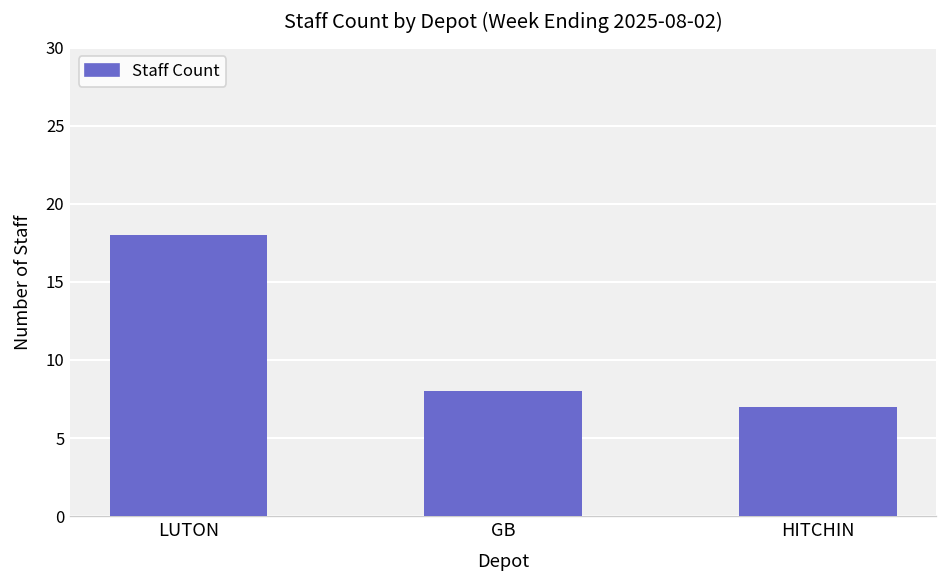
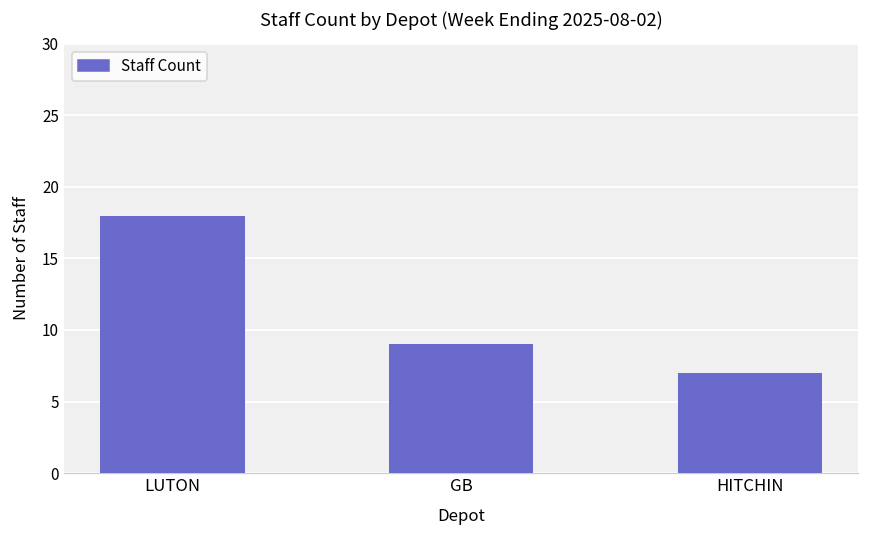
GB: 8 -> 9
